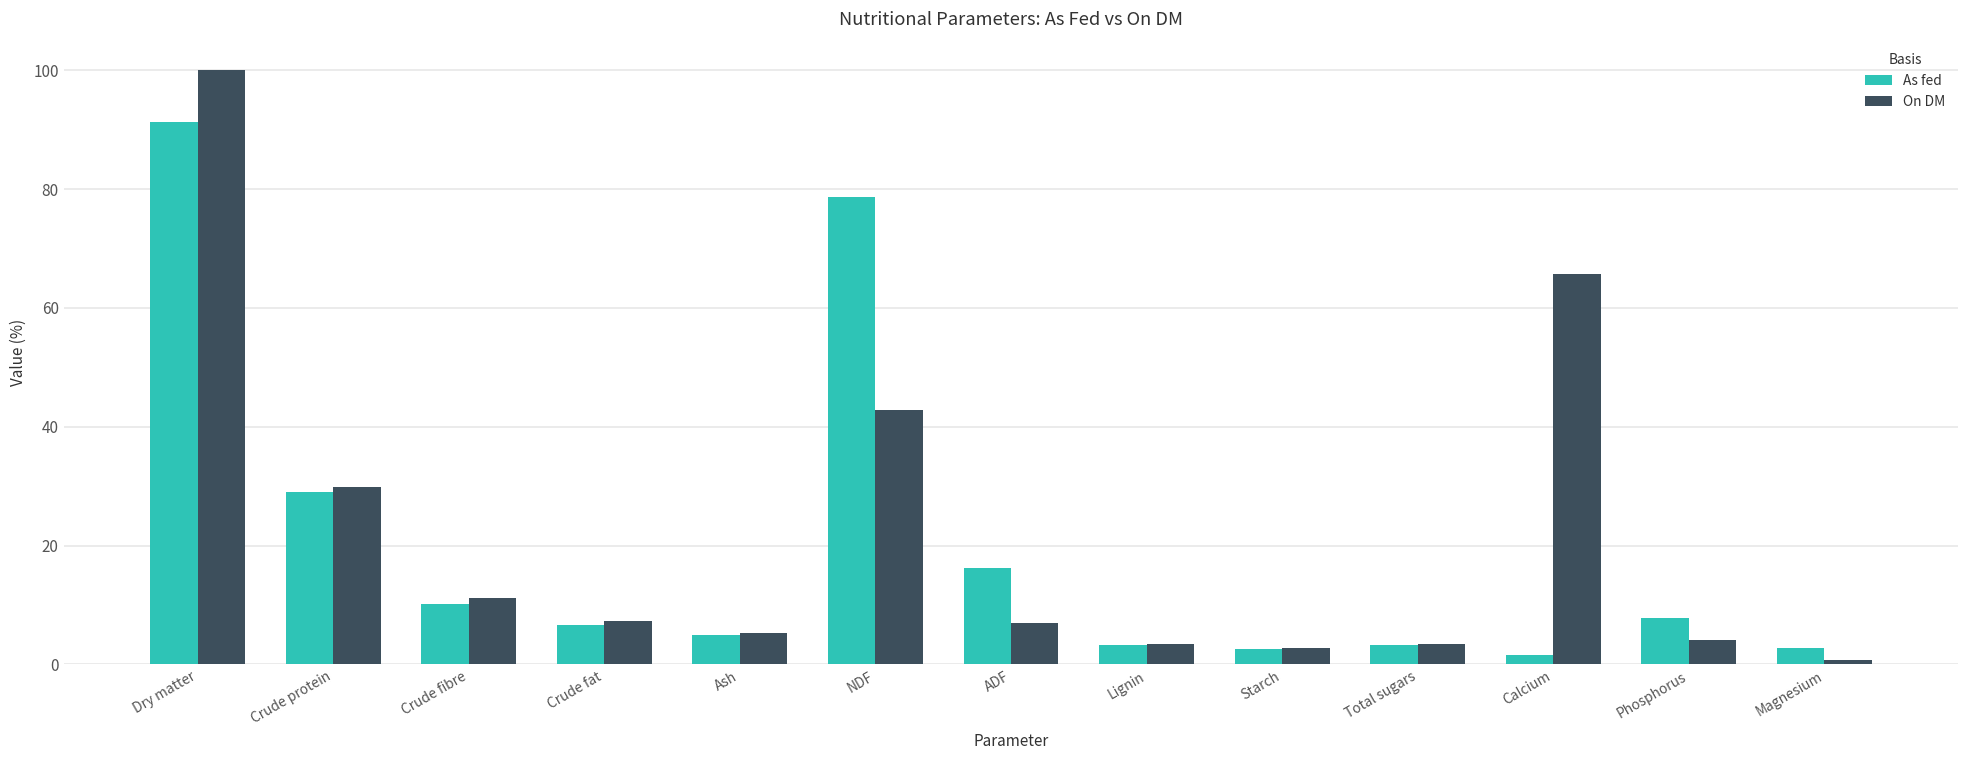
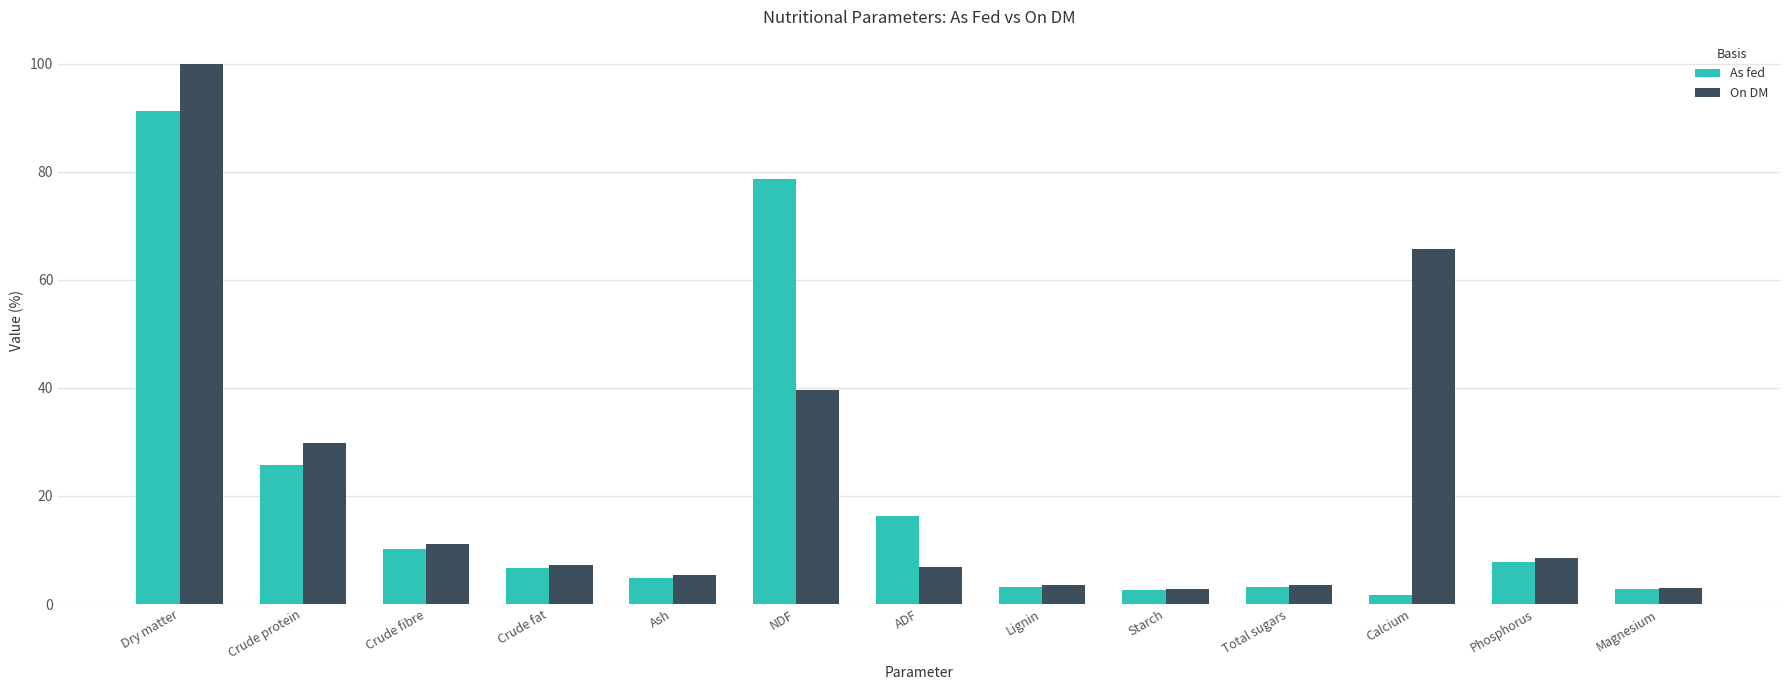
As fed, Crude protein: 29 -> 26
On DM, NDF: 43 -> 40
On DM, Phosphorus: 4 -> 9
On DM, Magnesium: 1 -> 3
